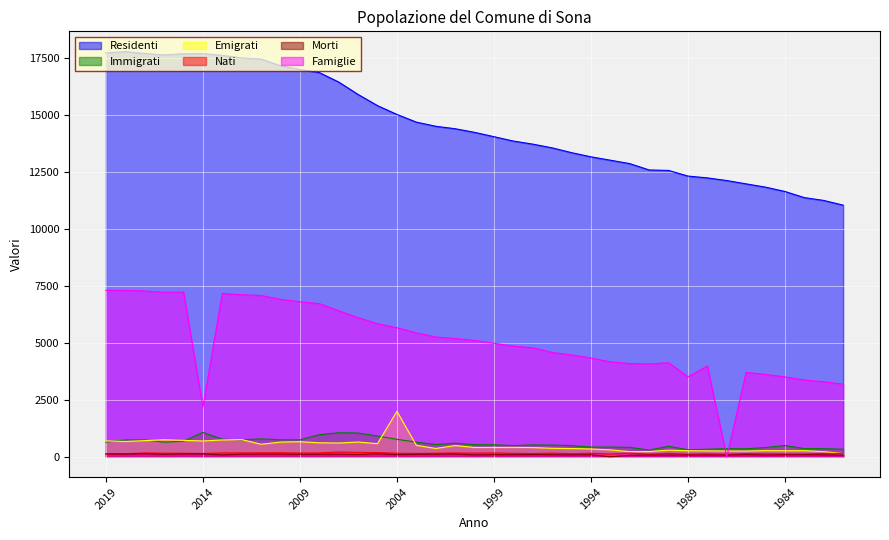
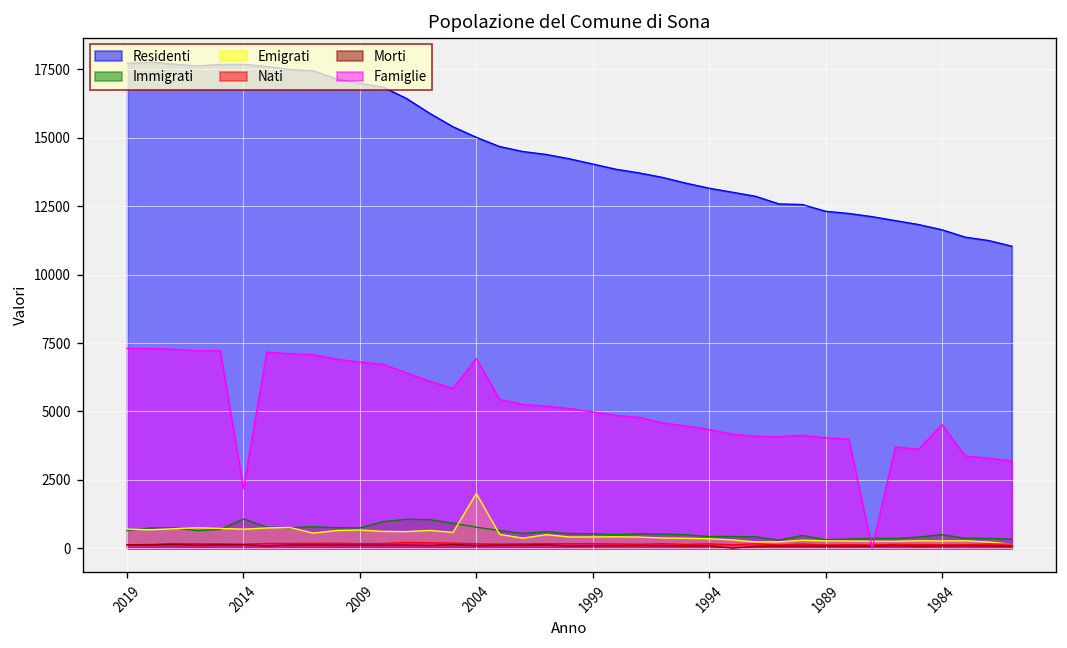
Famiglie, 2004: 5700 -> 6900
Famiglie, 1989: 3500 -> 4000
Famiglie, 1984: 3500 -> 4500
